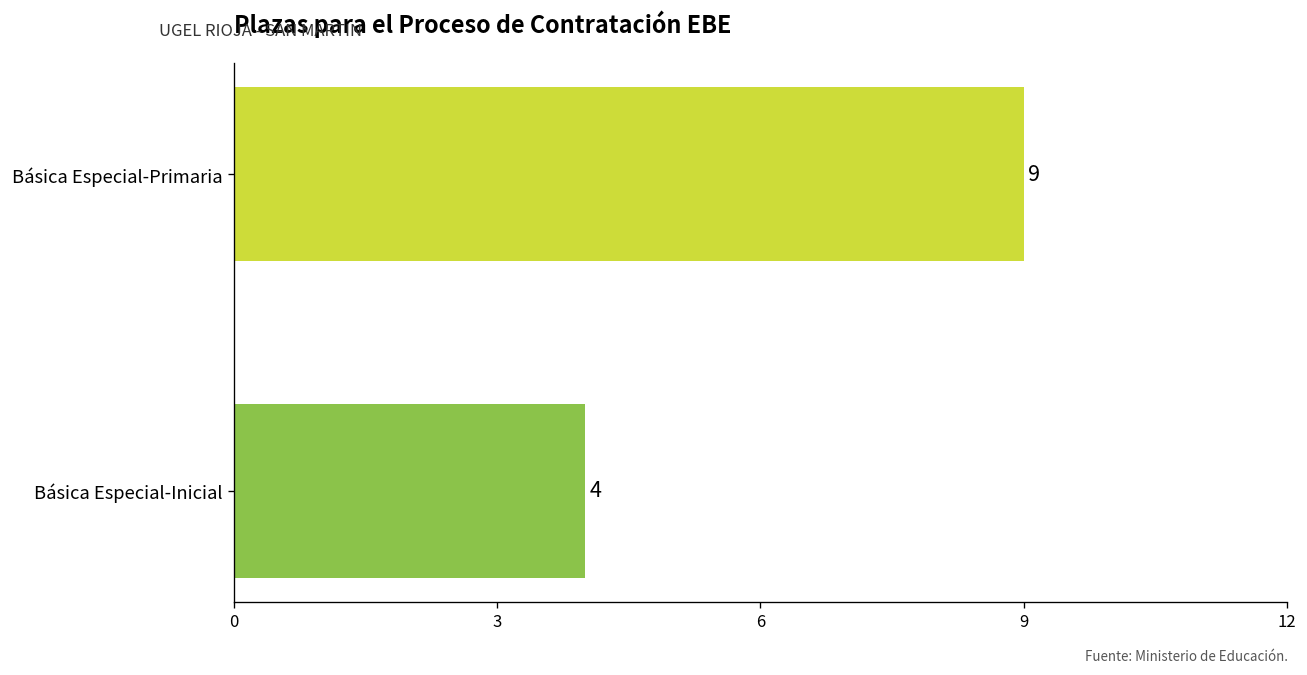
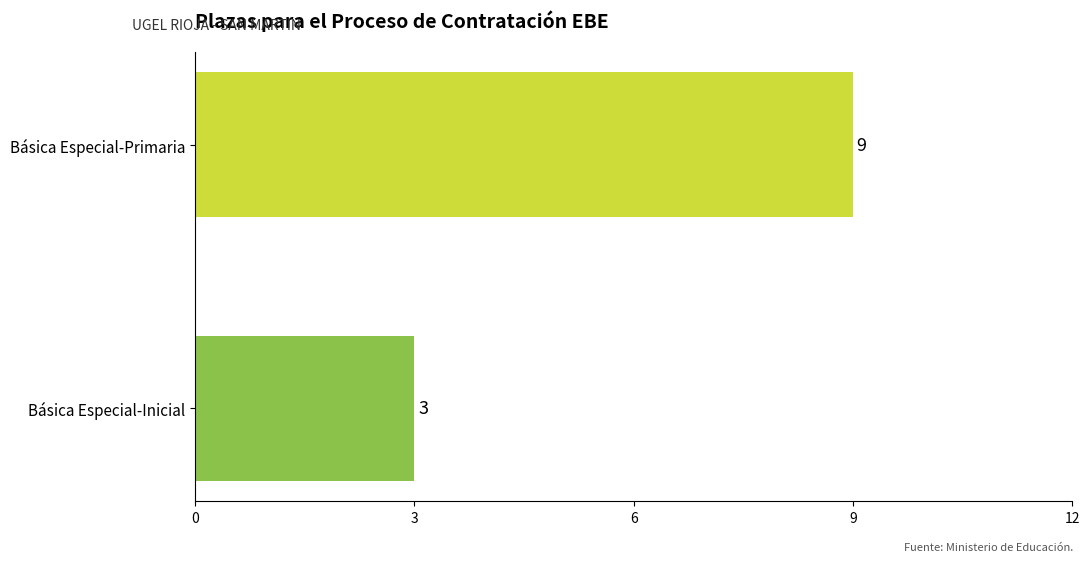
Básica Especial-Inicial: 4 -> 3
